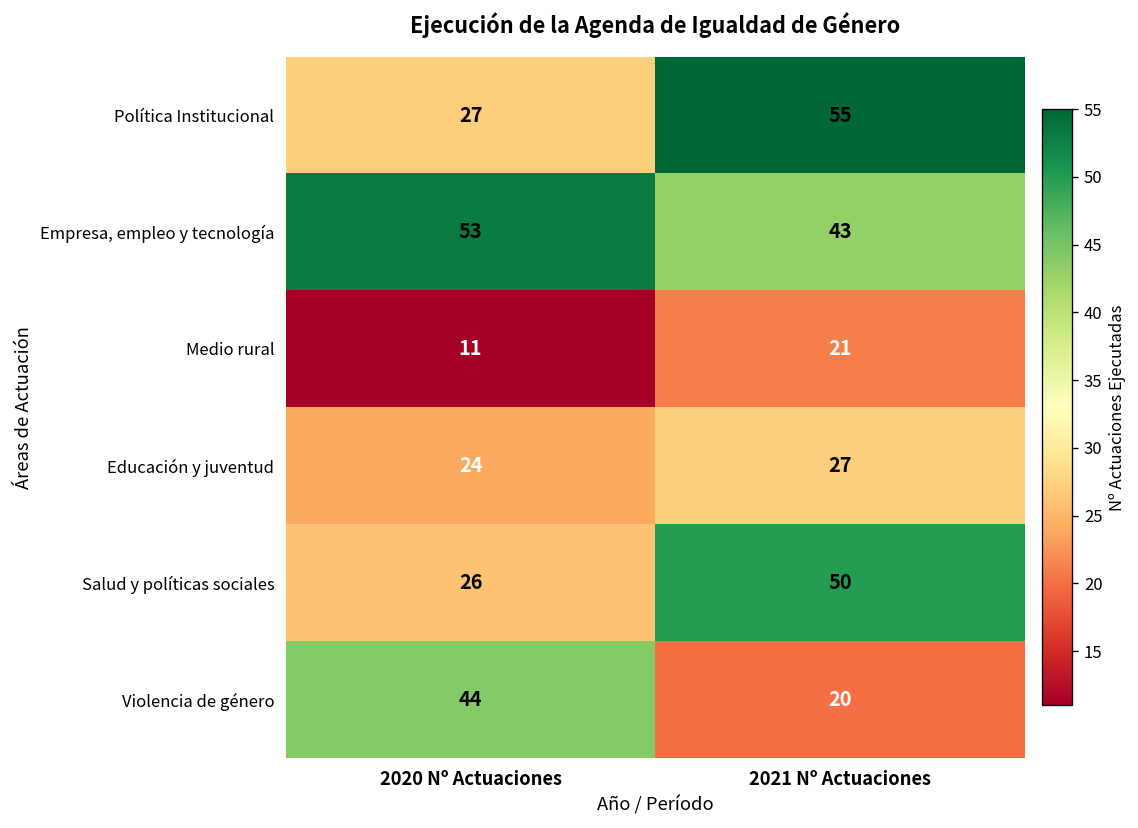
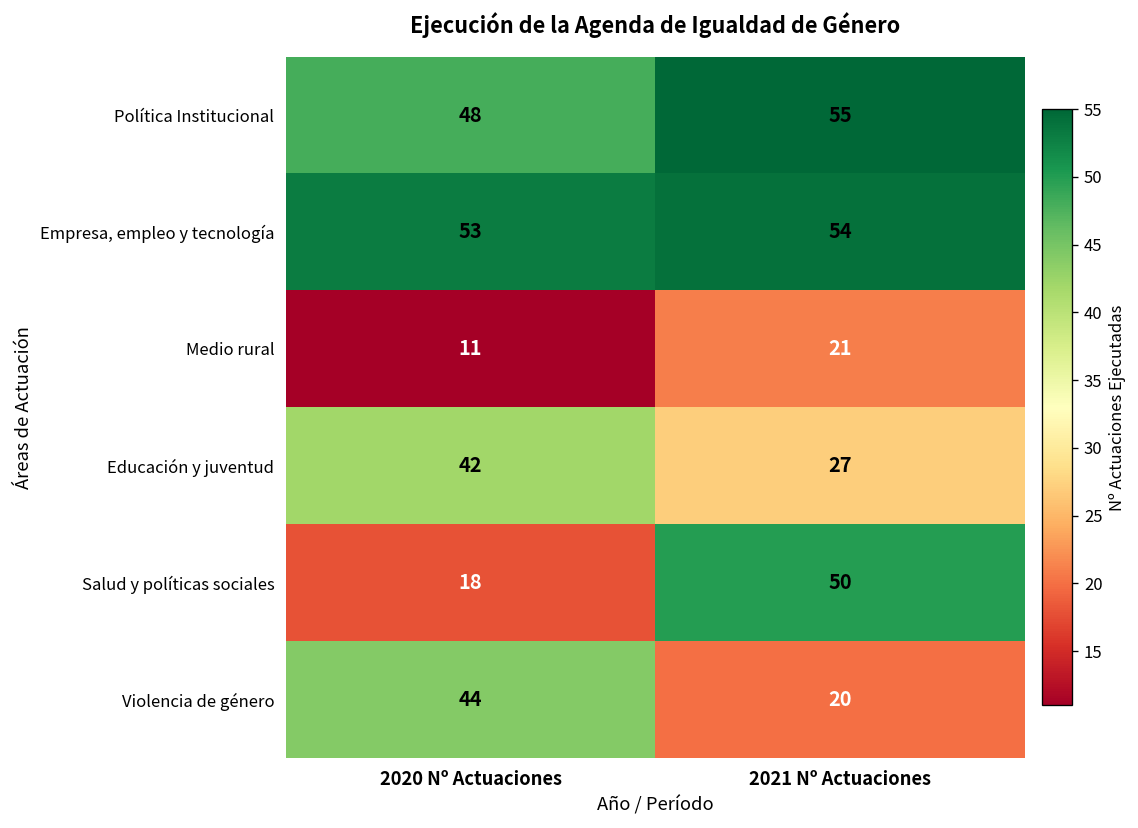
Política Institucional, 2020 Nº Actuaciones: 27 -> 48
Empresa, empleo y tecnología, 2021 Nº Actuaciones: 43 -> 54
Educación y juventud, 2020 Nº Actuaciones: 24 -> 42
Salud y políticas sociales, 2020 Nº Actuaciones: 26 -> 18
